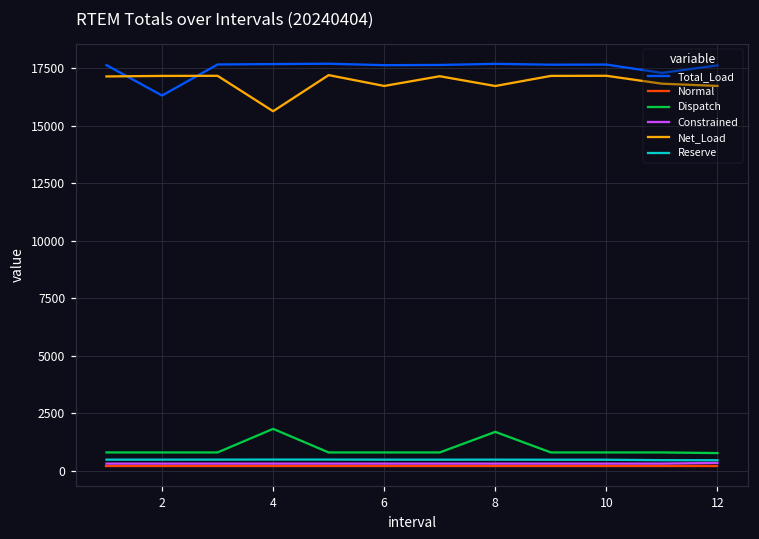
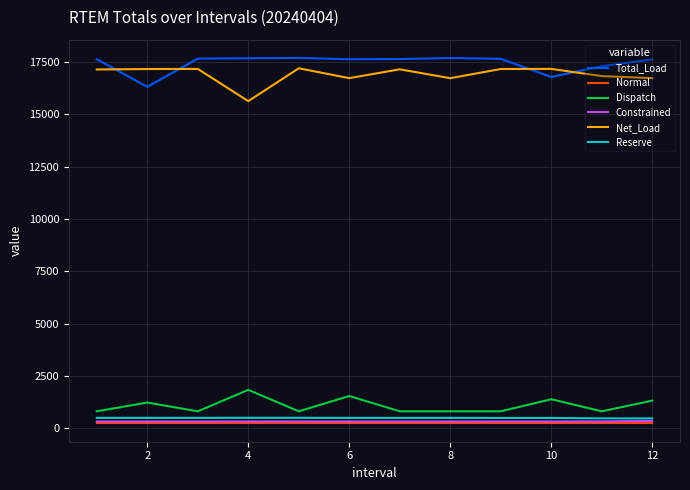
Dispatch, 2: 800 -> 1200
Dispatch, 6: 800 -> 1500
Dispatch, 8: 1700 -> 800
Total_Load, 10: 17700 -> 16800
Dispatch, 10: 800 -> 1400
Dispatch, 12: 800 -> 1300
